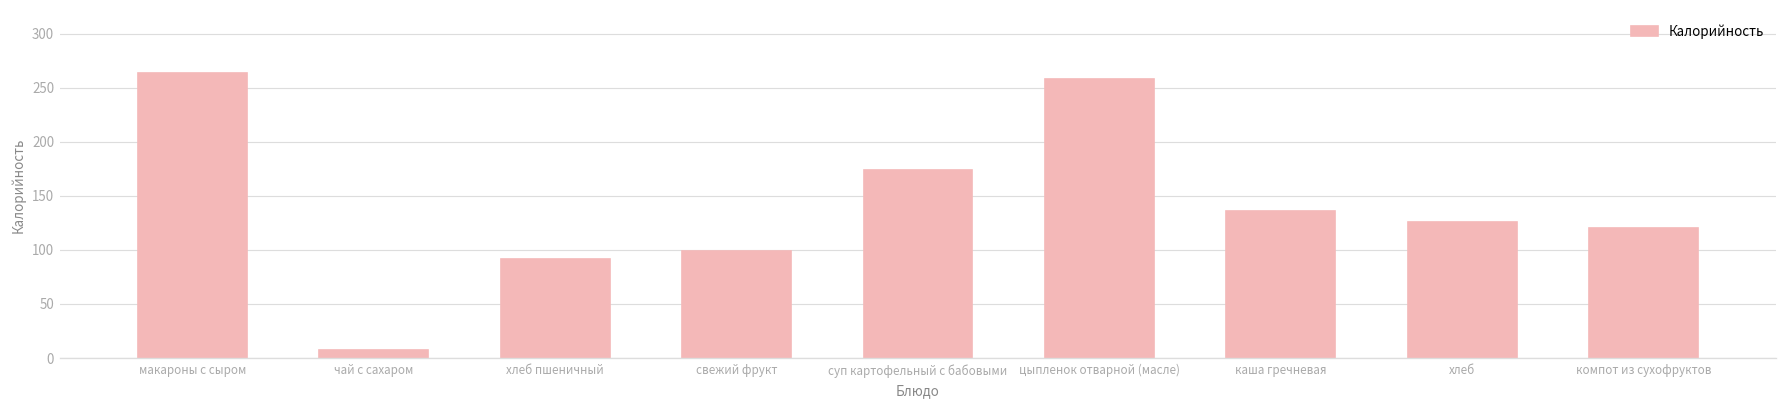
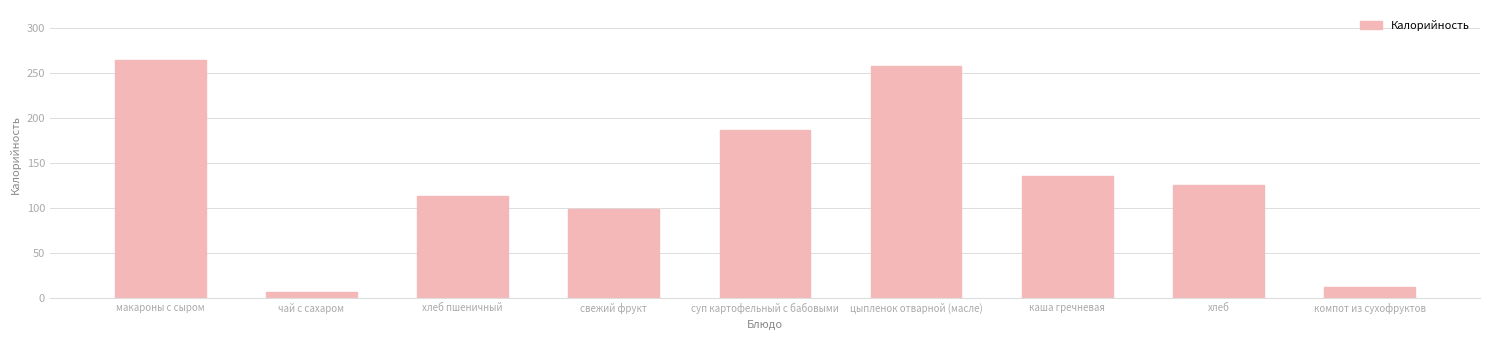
хлеб пшеничный: 90 -> 110
суп картофельный с бабовыми: 170 -> 190
компот из сухофруктов: 120 -> 10
